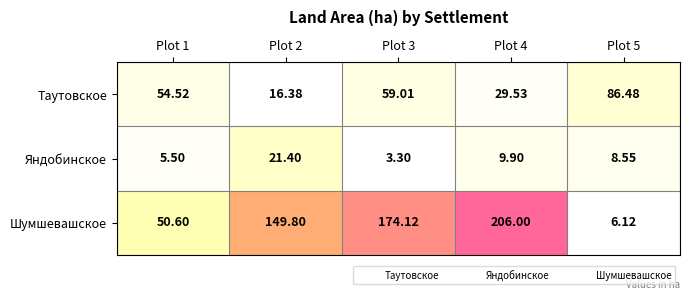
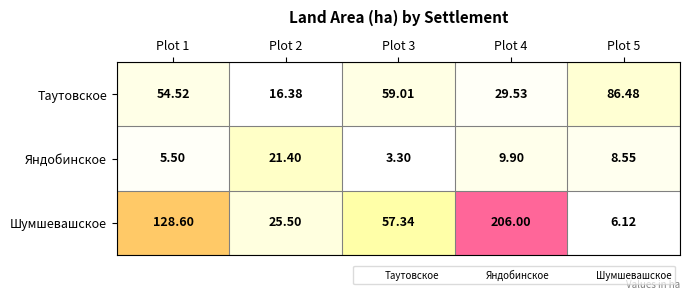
Шумшевашское, Plot 1: 50.60 -> 128.60
Шумшевашское, Plot 2: 149.80 -> 25.50
Шумшевашское, Plot 3: 174.12 -> 57.34
